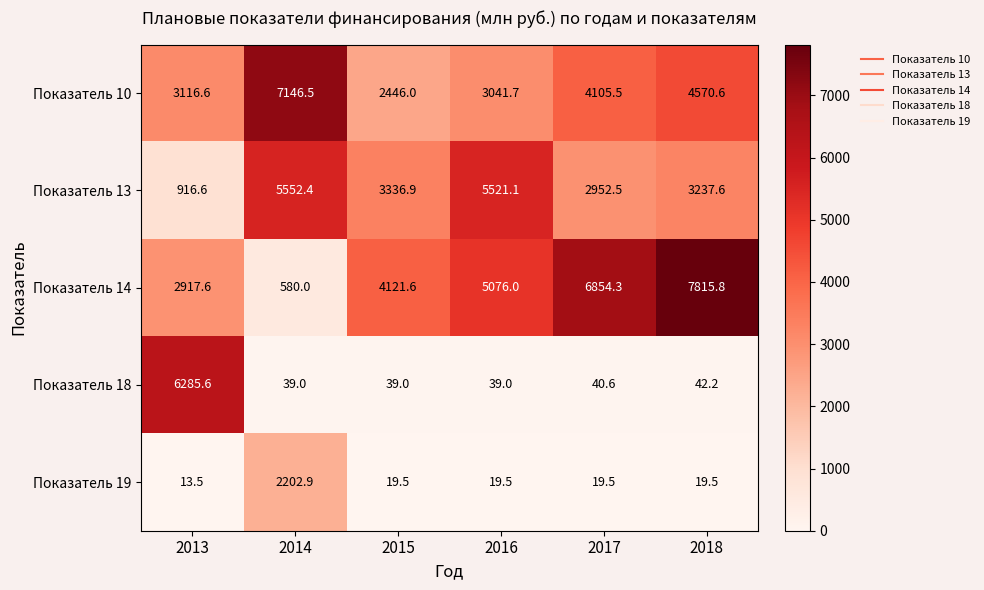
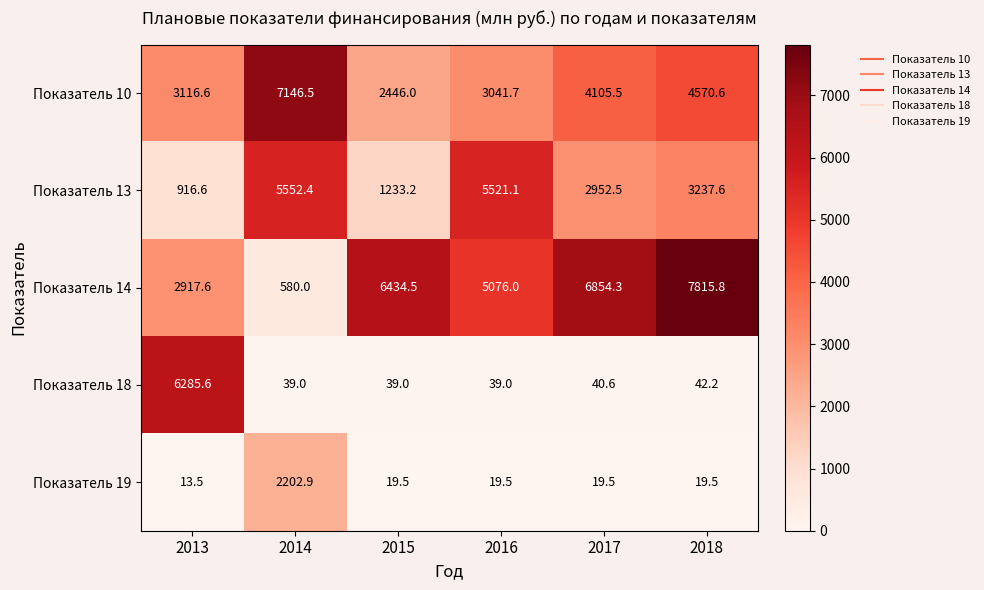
Показатель 13, 2015: 3336.9 -> 1233.2
Показатель 14, 2015: 4121.6 -> 6434.5
